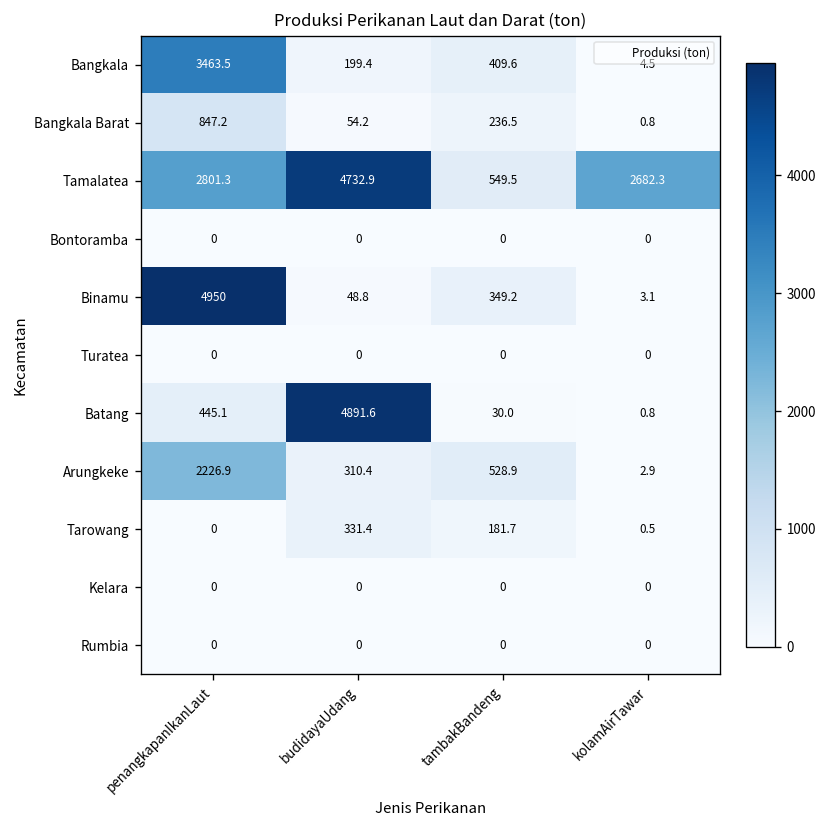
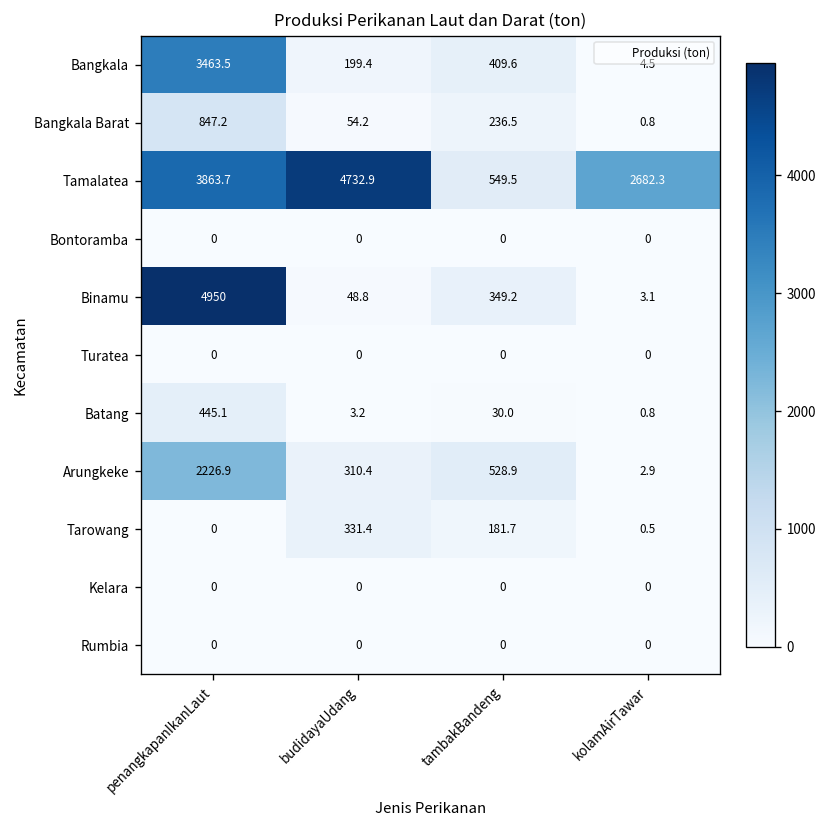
Tamalatea, penangkapanIkanLaut: 2801.3 -> 3863.7
Batang, budidayaUdang: 4891.6 -> 3.2
